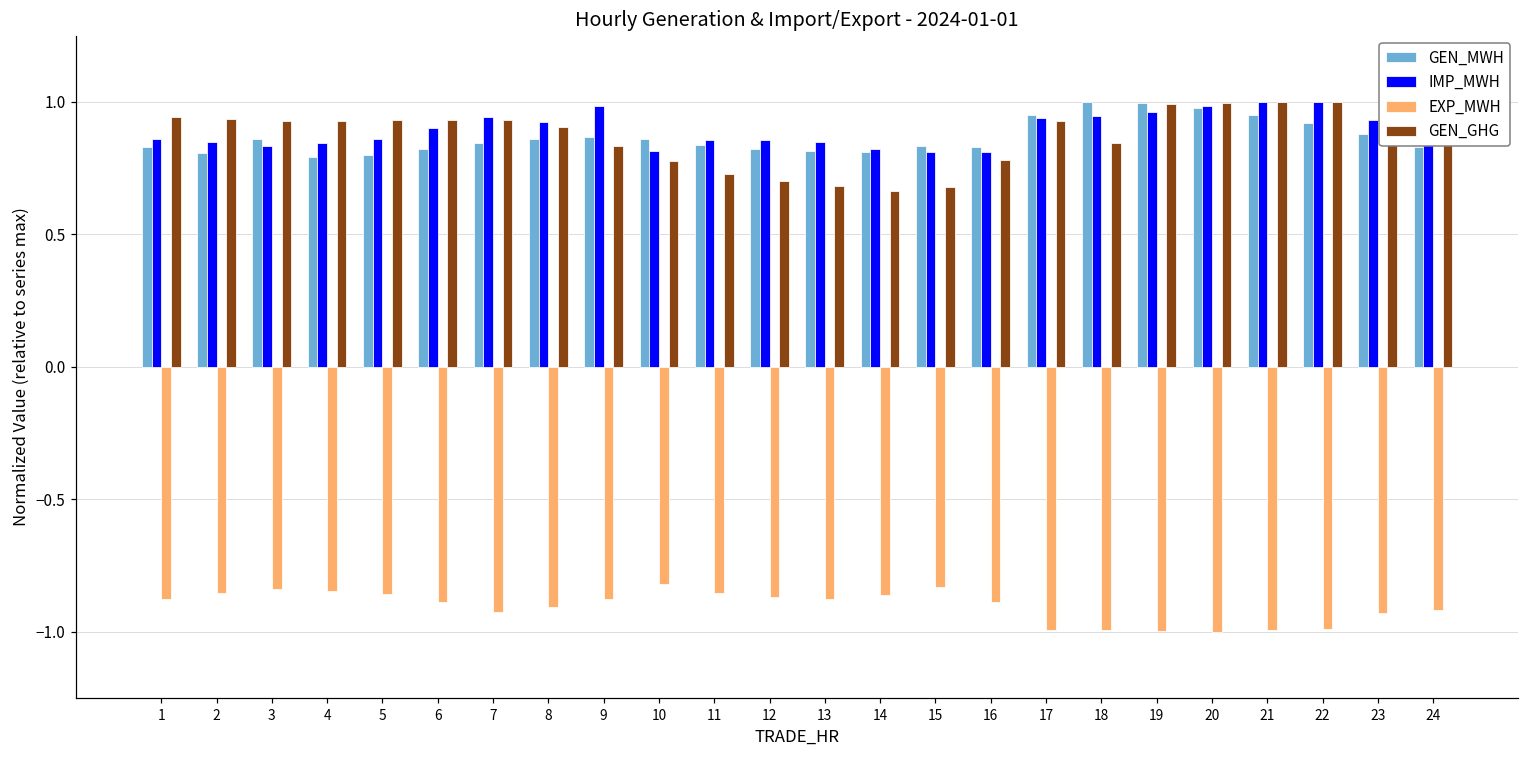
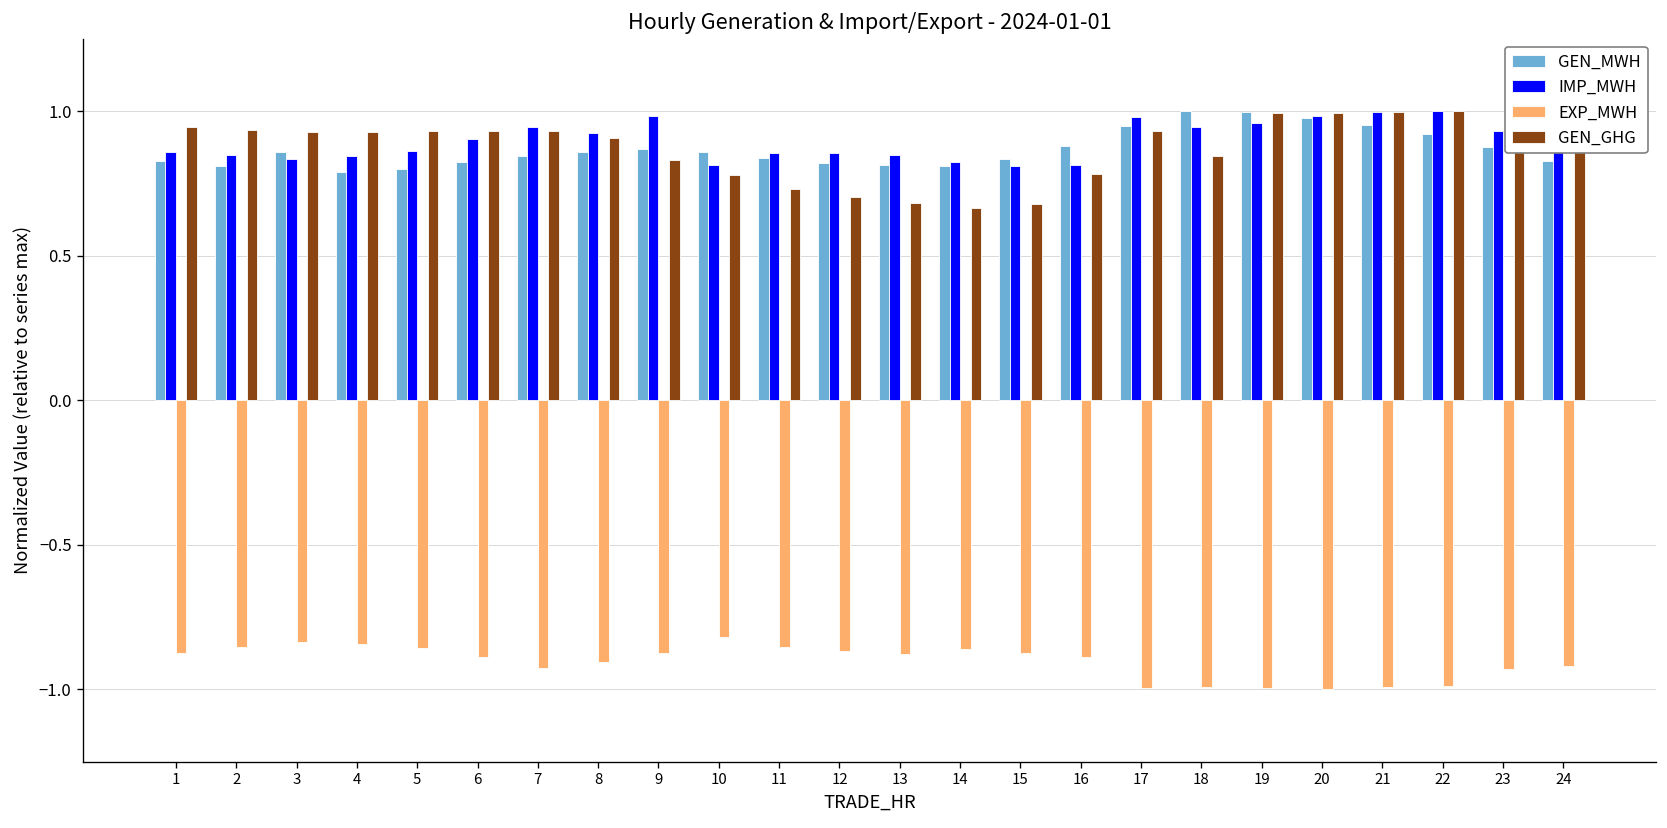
EXP_MWH, 15: -0.83 -> -0.87
GEN_MWH, 16: 0.83 -> 0.88
IMP_MWH, 17: 0.94 -> 0.98
